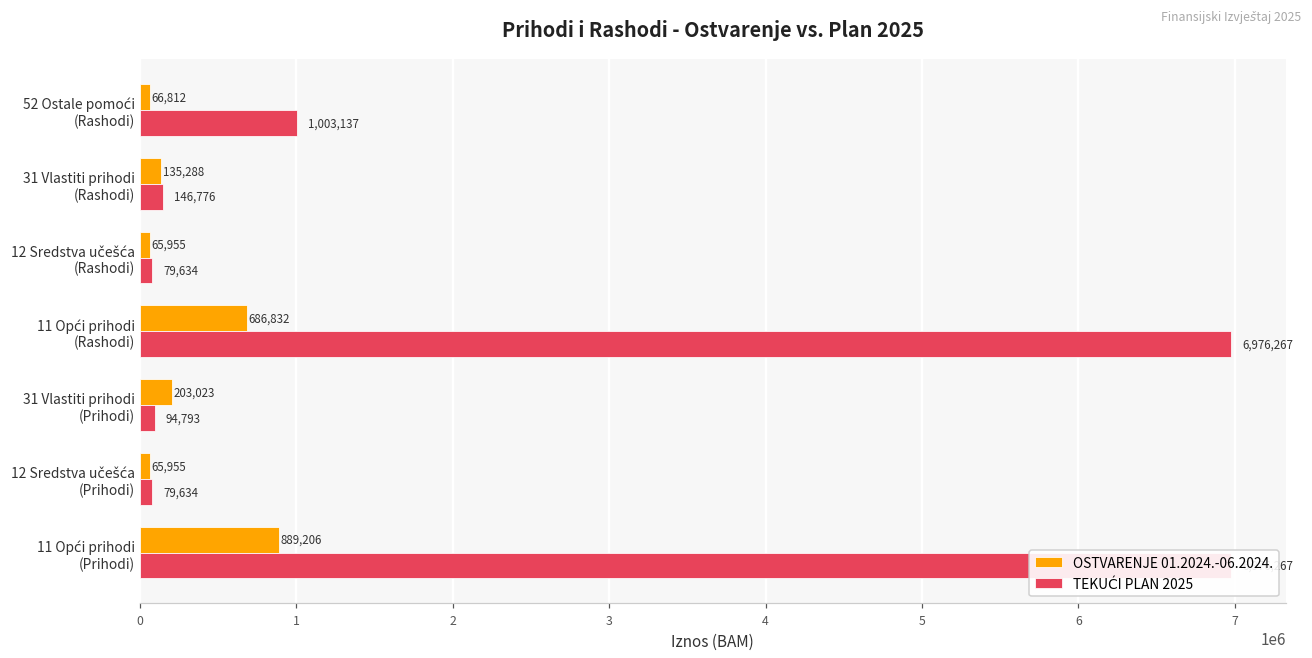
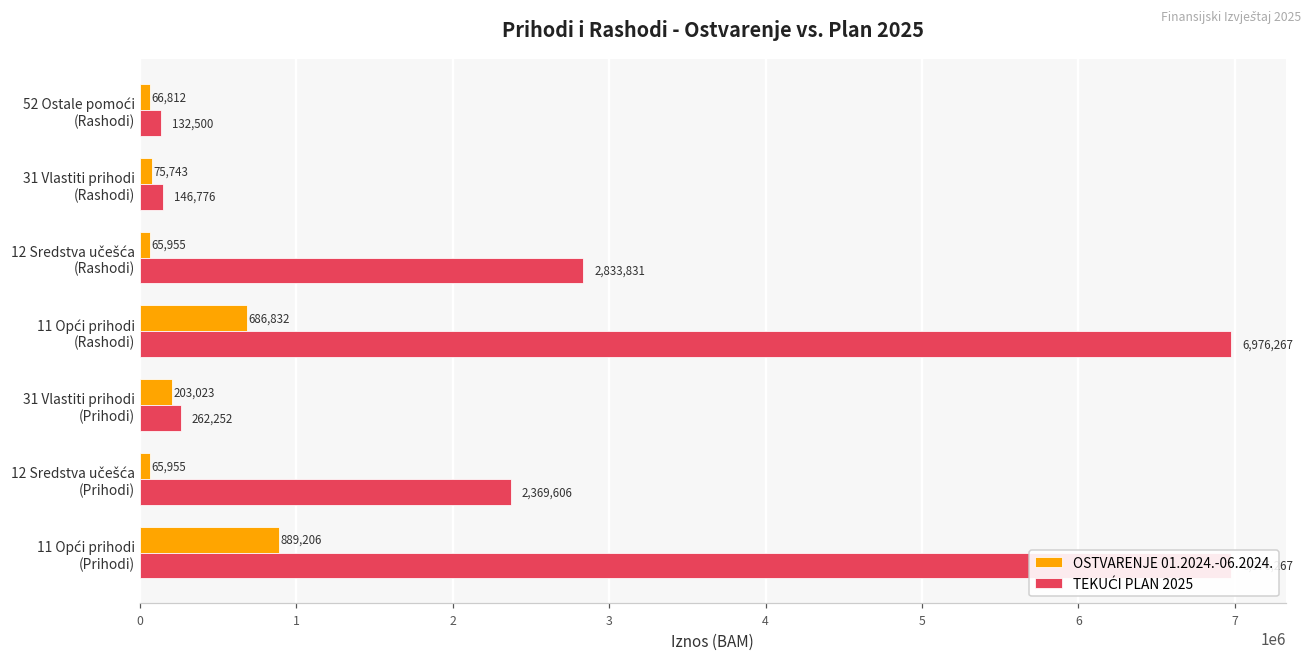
TEKUĆI PLAN 2025, 52 Ostale pomoći (Rashodi): 1,003,137 -> 132,500
OSTVARENJE 01.2024.-06.2024., 31 Vlastiti prihodi (Rashodi): 135,288 -> 75,743
TEKUĆI PLAN 2025, 12 Sredstva učešća (Rashodi): 79,634 -> 2,833,831
TEKUĆI PLAN 2025, 31 Vlastiti prihodi (Prihodi): 94,793 -> 262,252
TEKUĆI PLAN 2025, 12 Sredstva učešća (Prihodi): 79,634 -> 2,369,606
